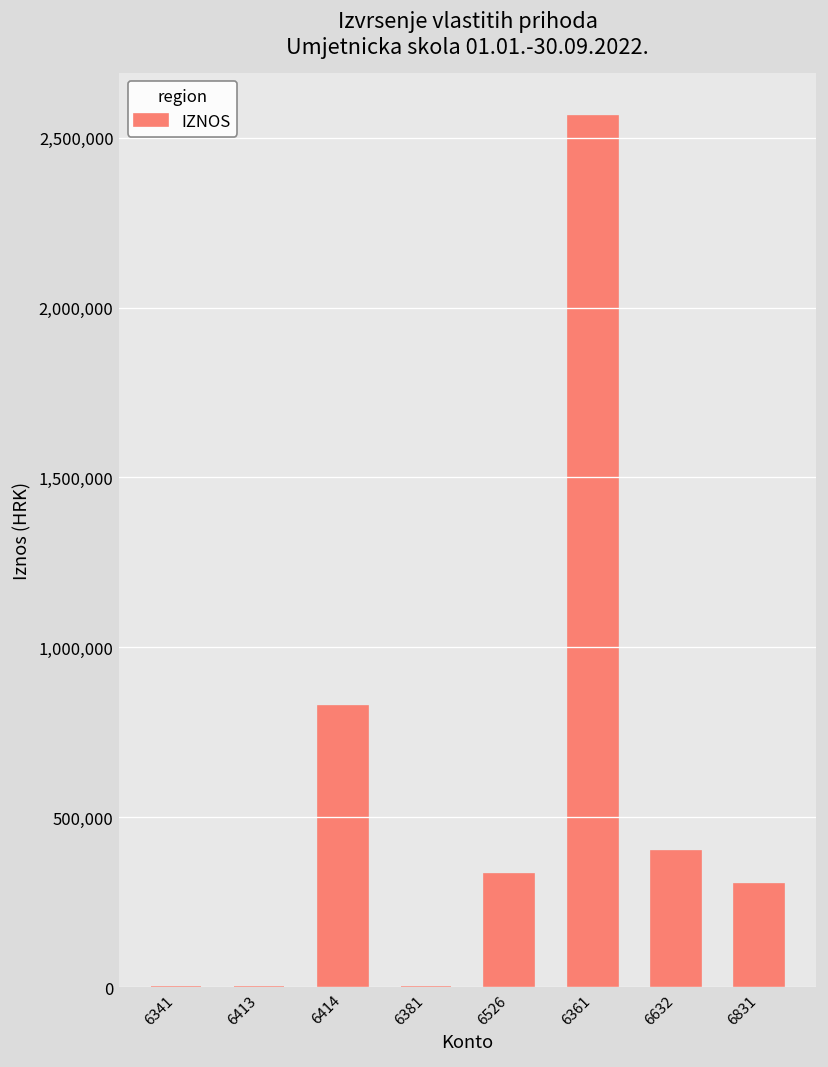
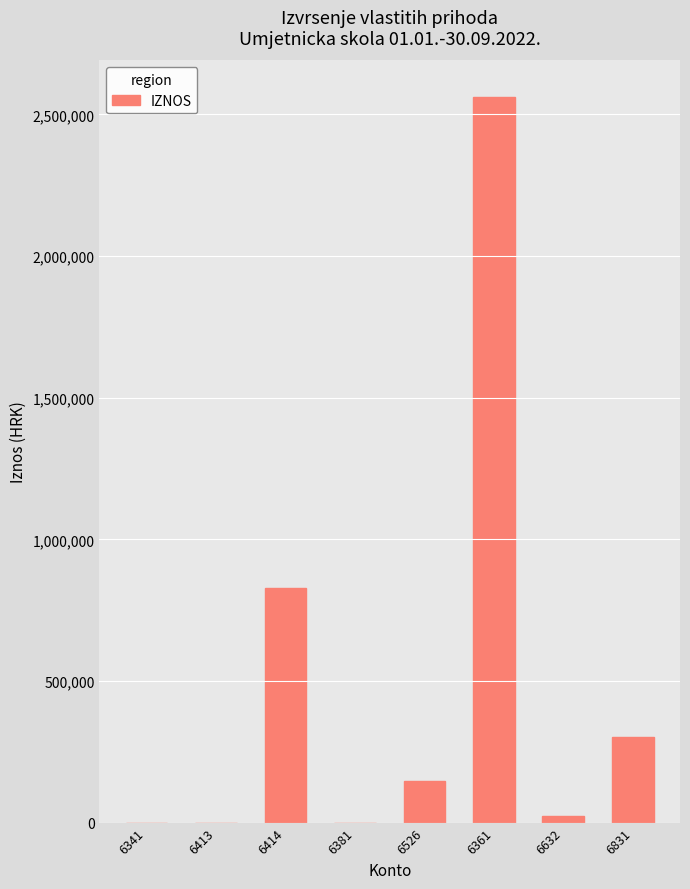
6526: 330,000 -> 150,000
6632: 400,000 -> 20,000
